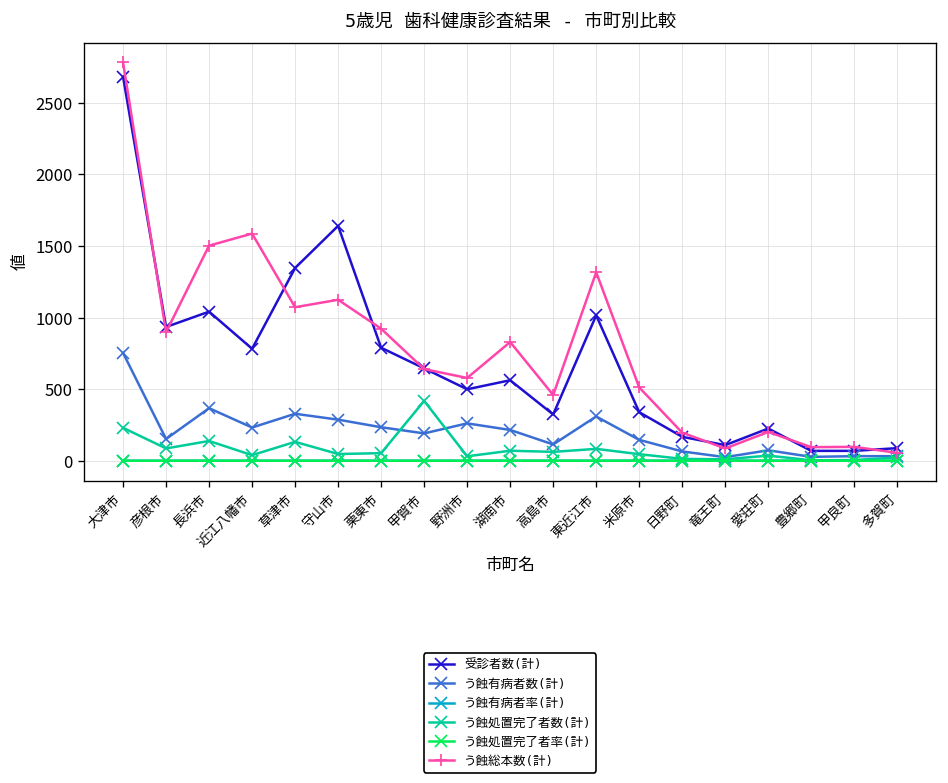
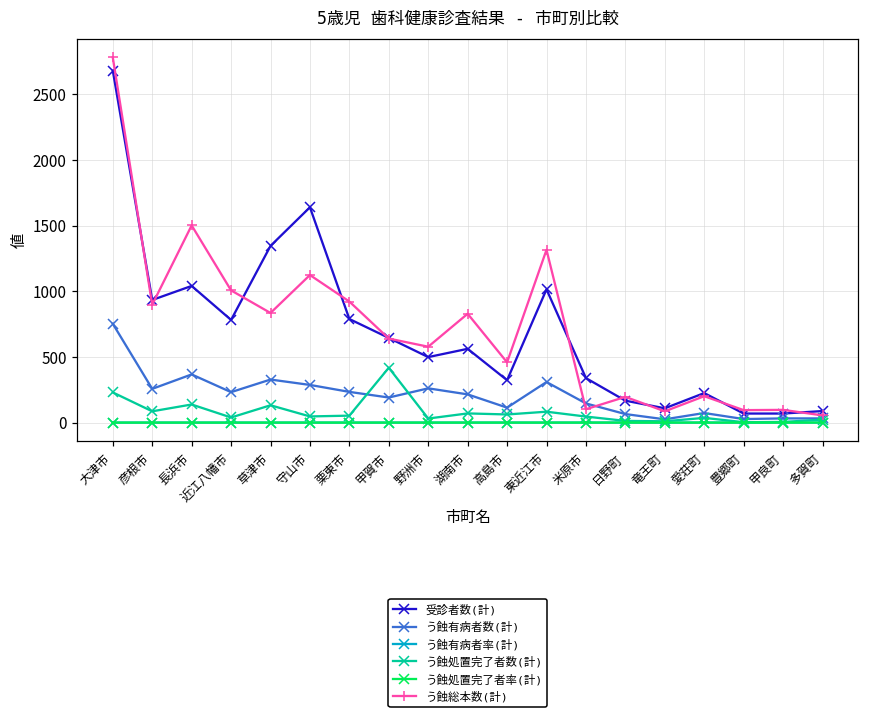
う蝕有病者数(計), 彦根市: 150 -> 260
う蝕総本数(計), 近江八幡市: 1590 -> 1010
う蝕総本数(計), 草津市: 1070 -> 840
う蝕総本数(計), 米原市: 510 -> 100
